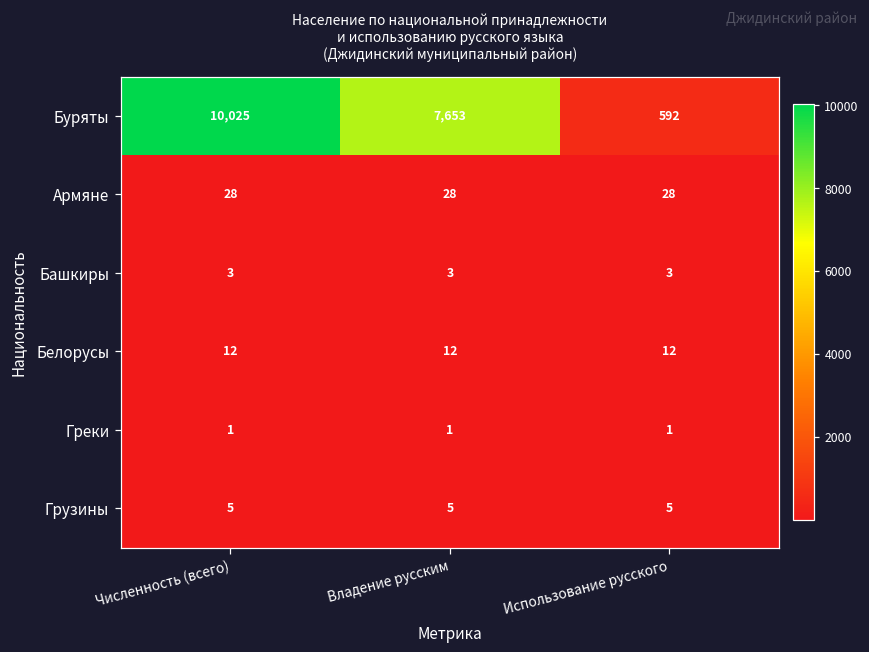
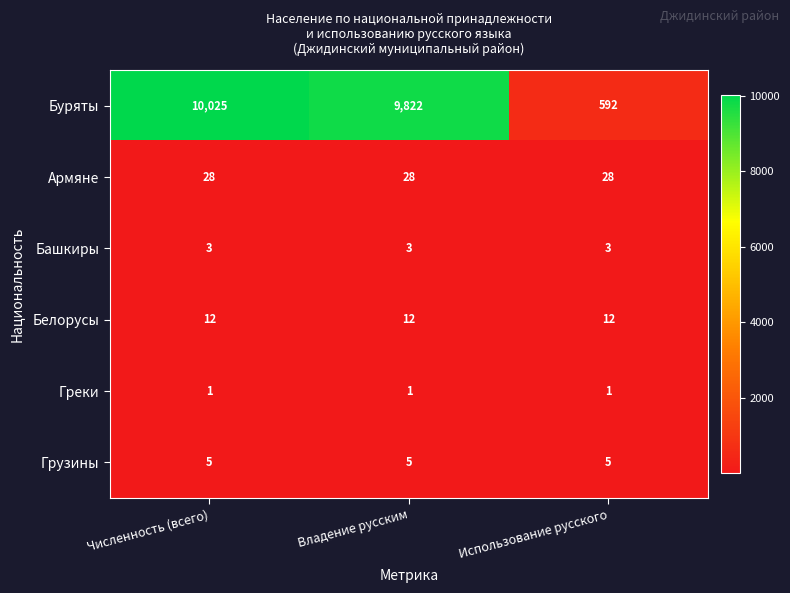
Буряты, Владение русским: 7,653 -> 9,822
